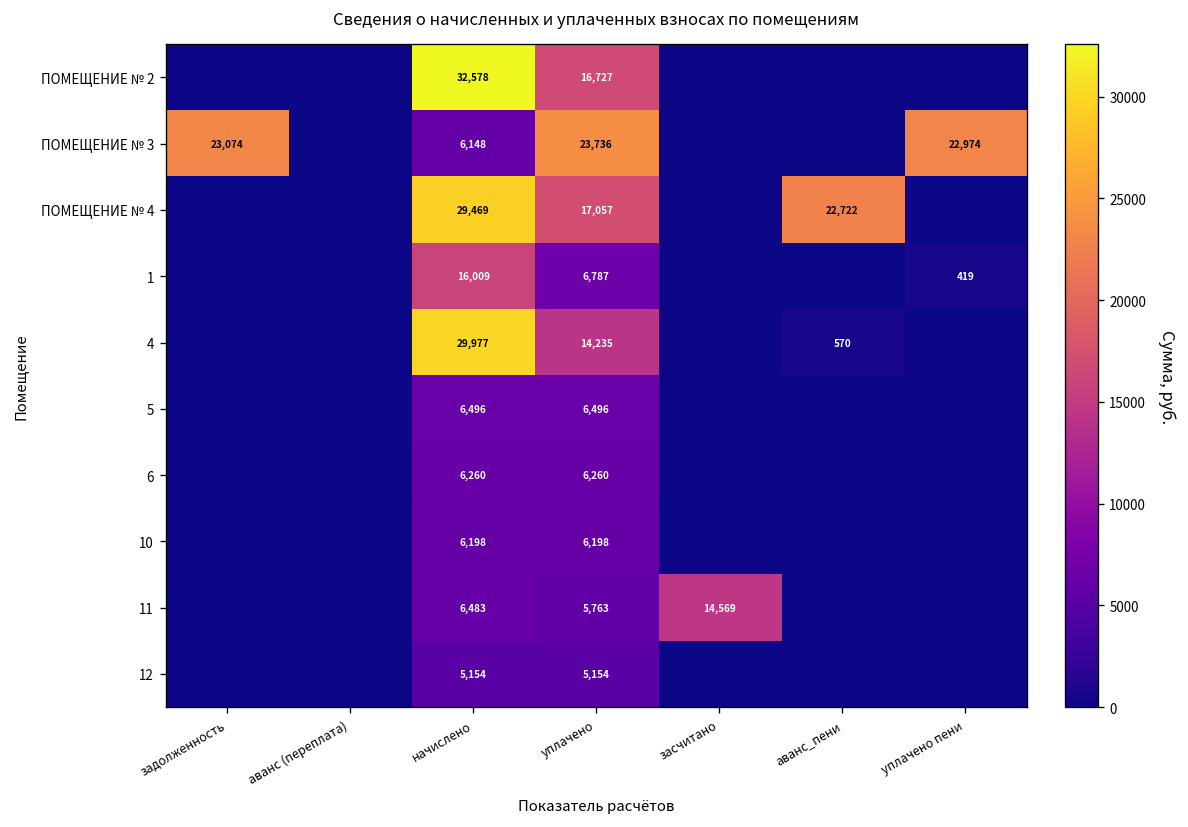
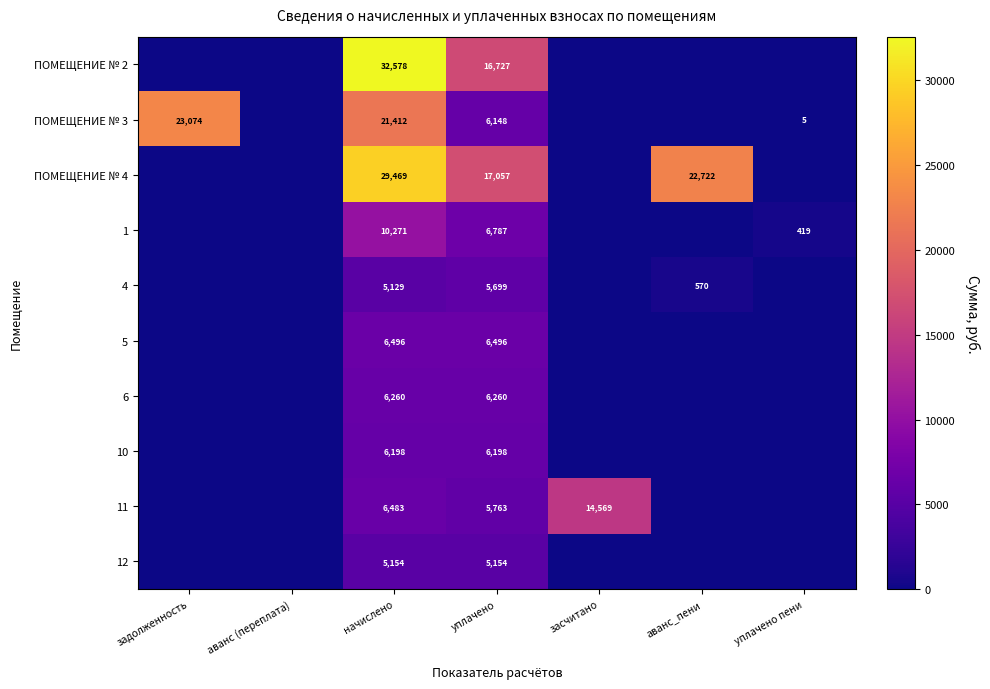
ПОМЕЩЕНИЕ № 3, начислено: 6,148 -> 21,412
ПОМЕЩЕНИЕ № 3, уплачено: 23,736 -> 6,148
ПОМЕЩЕНИЕ № 3, уплачено пени: 22,974 -> 5
1, начислено: 16,009 -> 10,271
4, начислено: 29,977 -> 5,129
4, уплачено: 14,235 -> 5,699
